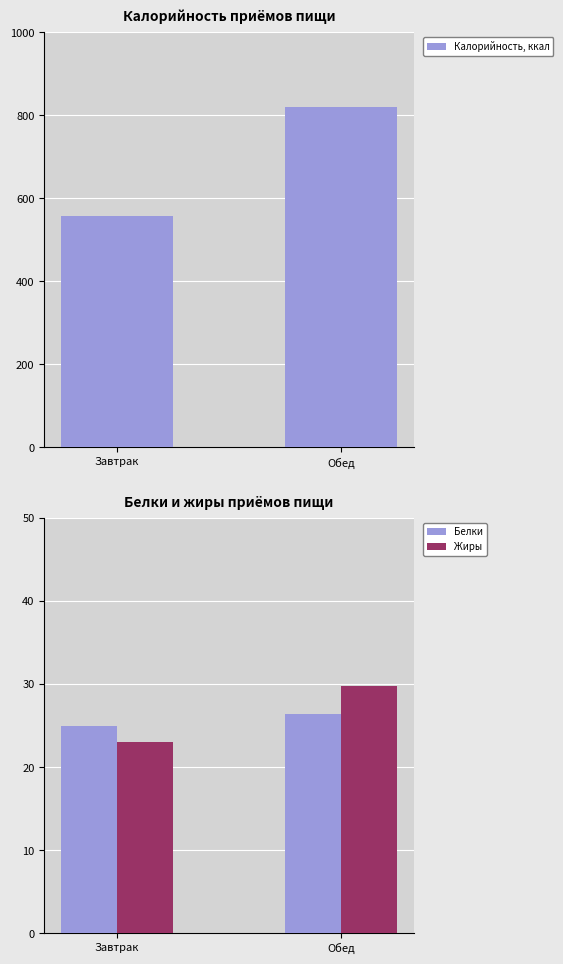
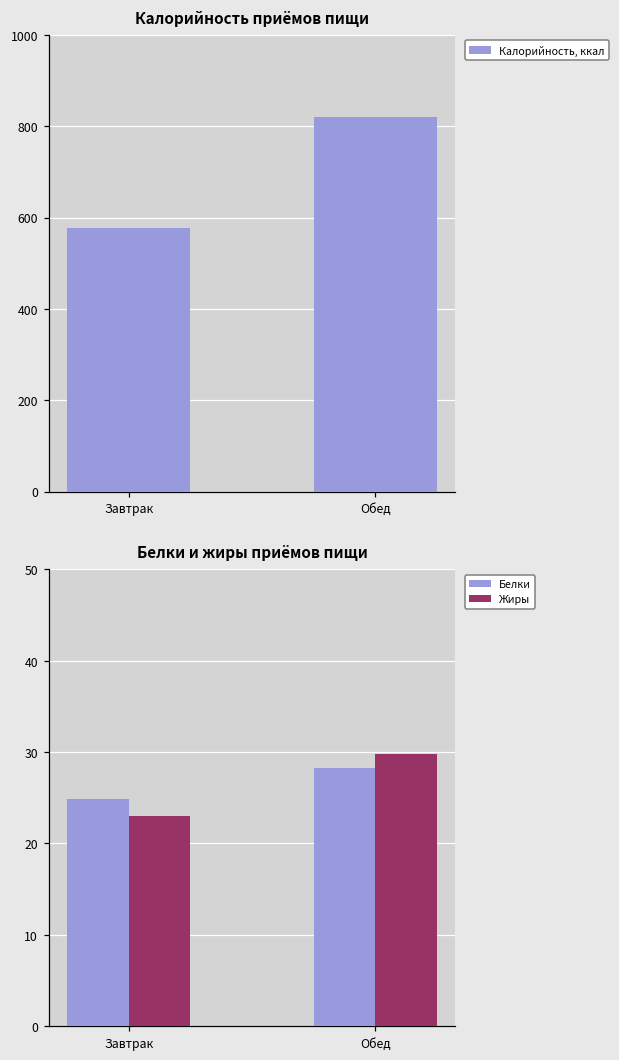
Калорийность приёмов пищи, Завтрак: 560 -> 580
Белки и жиры приёмов пищи, Белки, Обед: 26 -> 28
